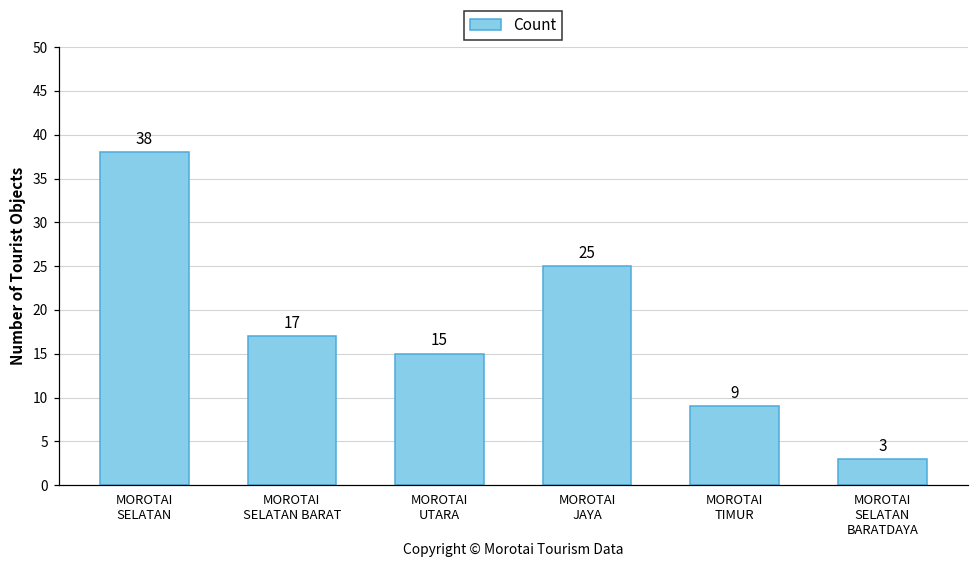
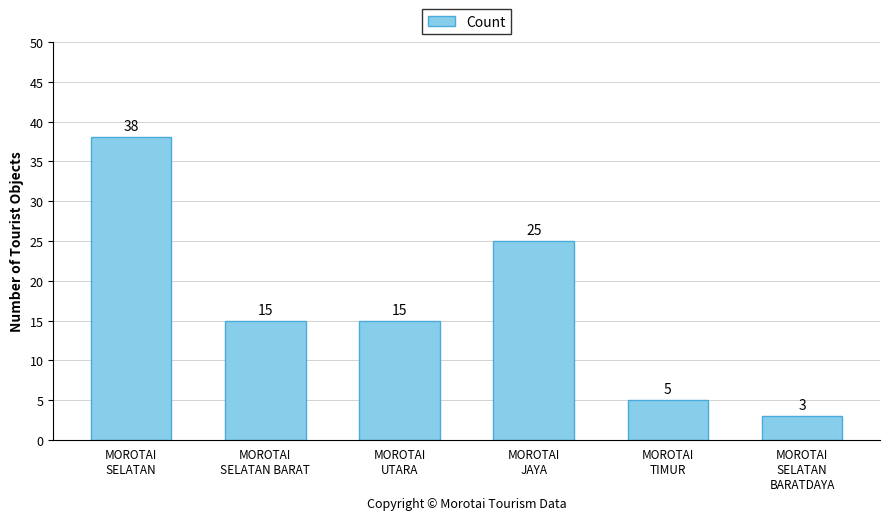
MOROTAI SELATAN BARAT: 17 -> 15
MOROTAI TIMUR: 9 -> 5
